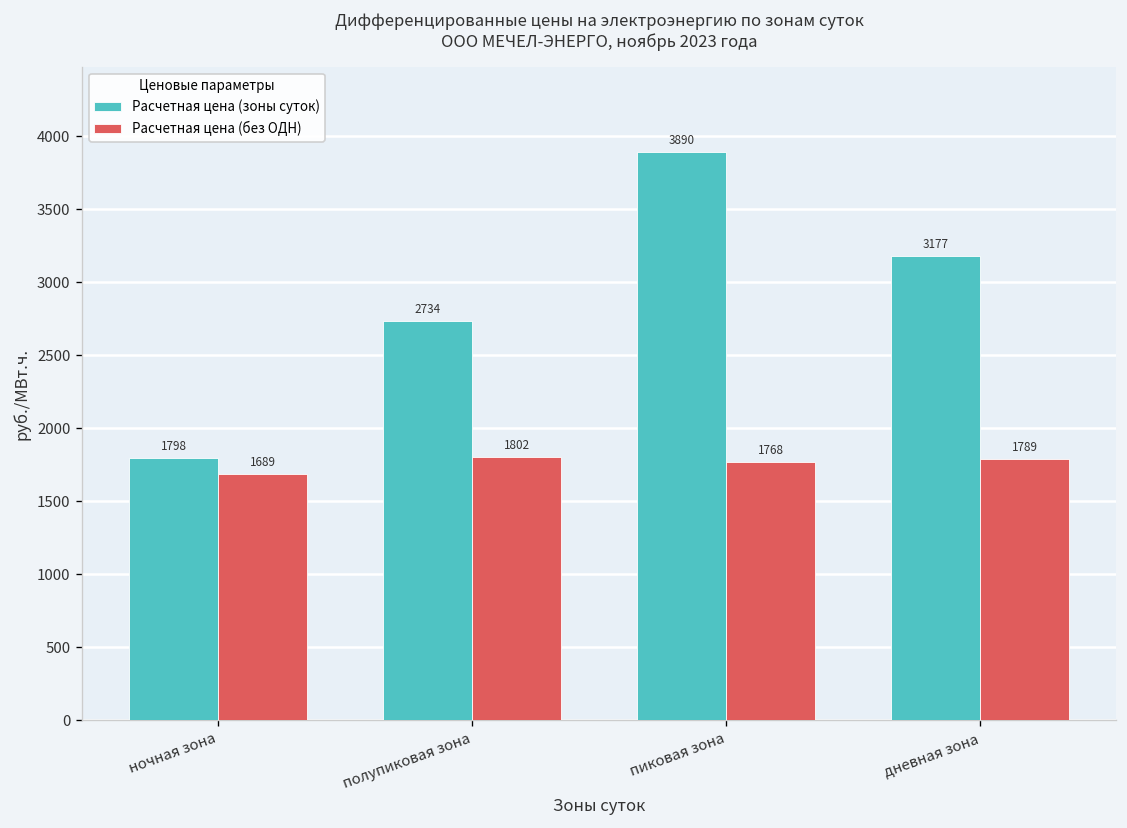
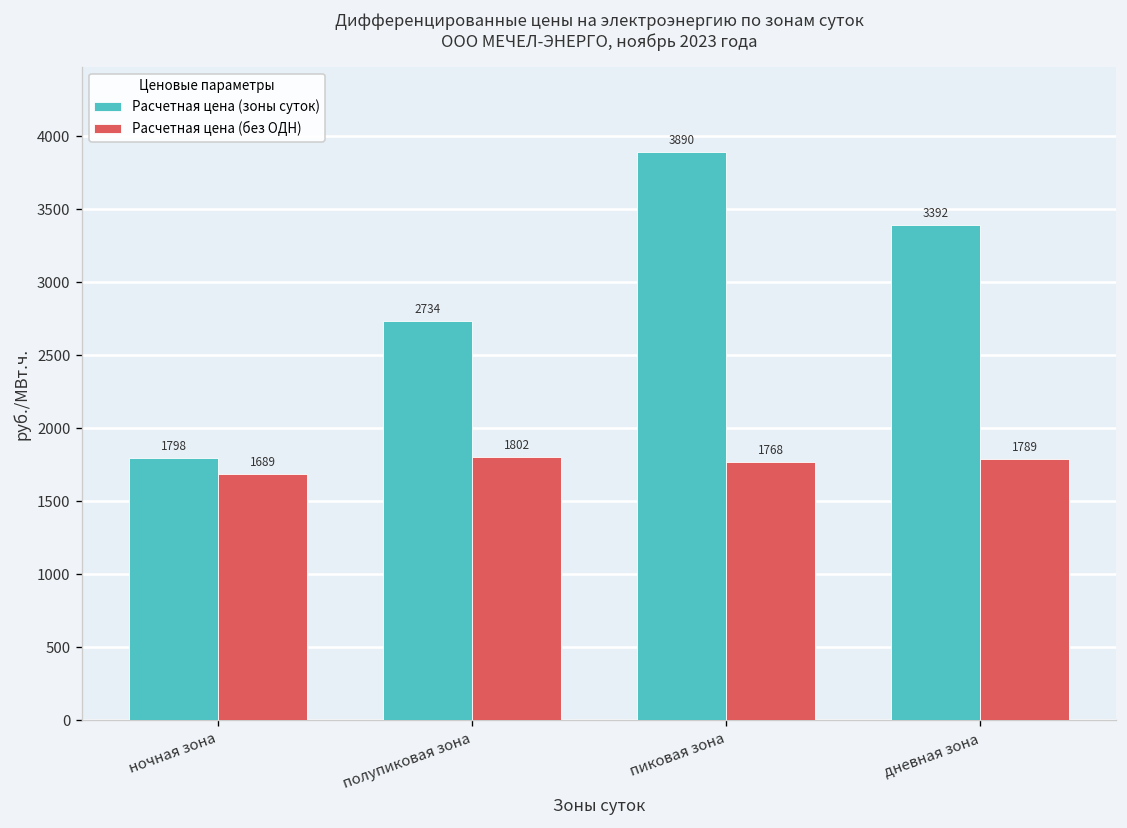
Расчетная цена (зоны суток), дневная зона: 3177 -> 3392
